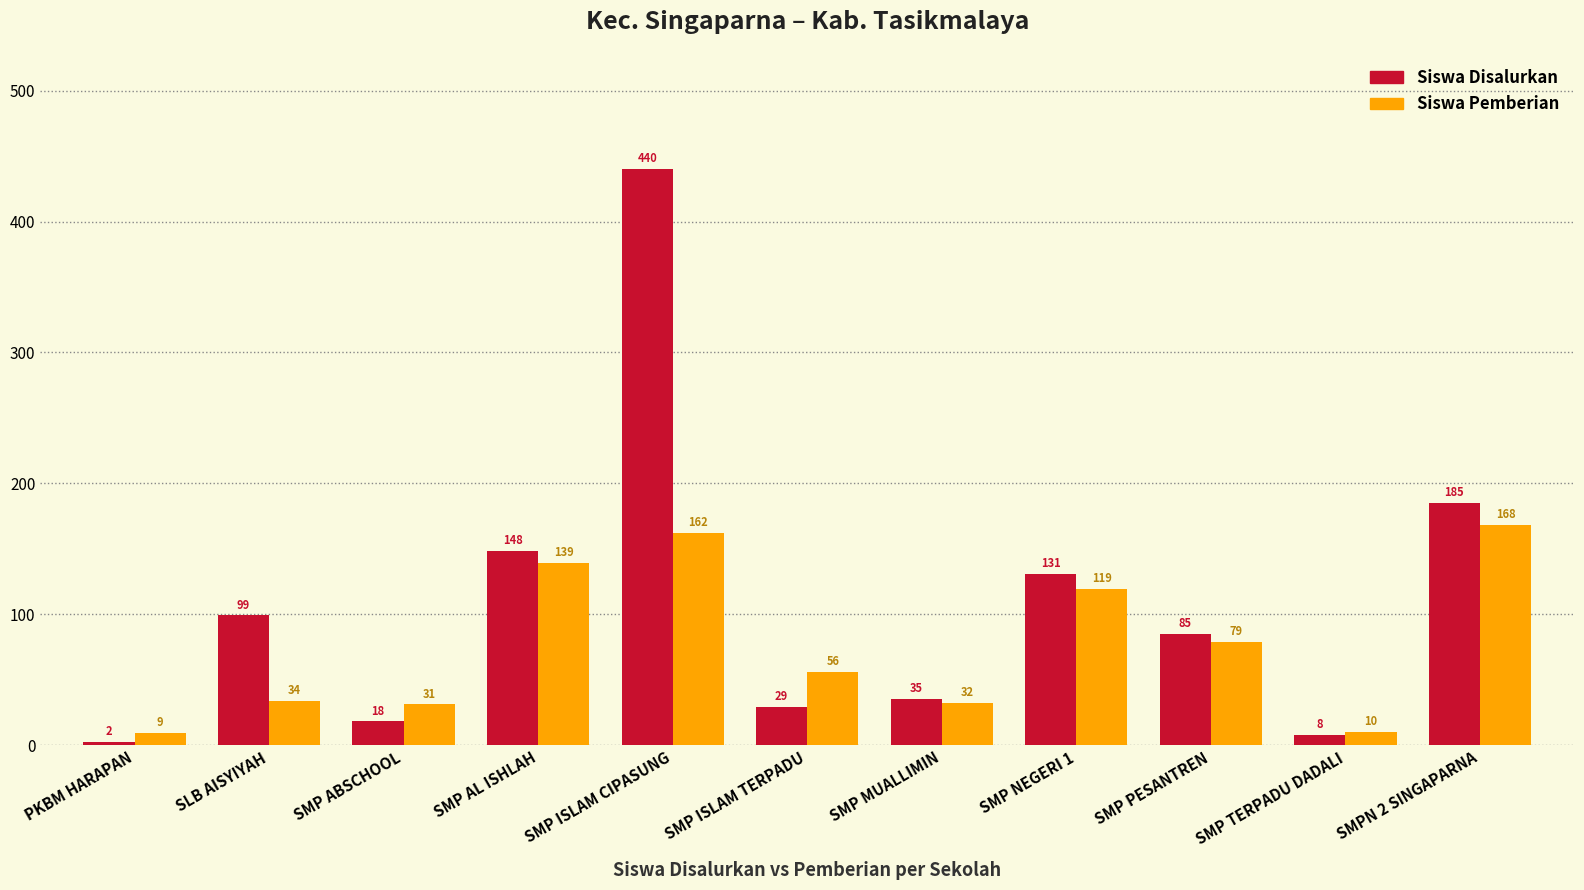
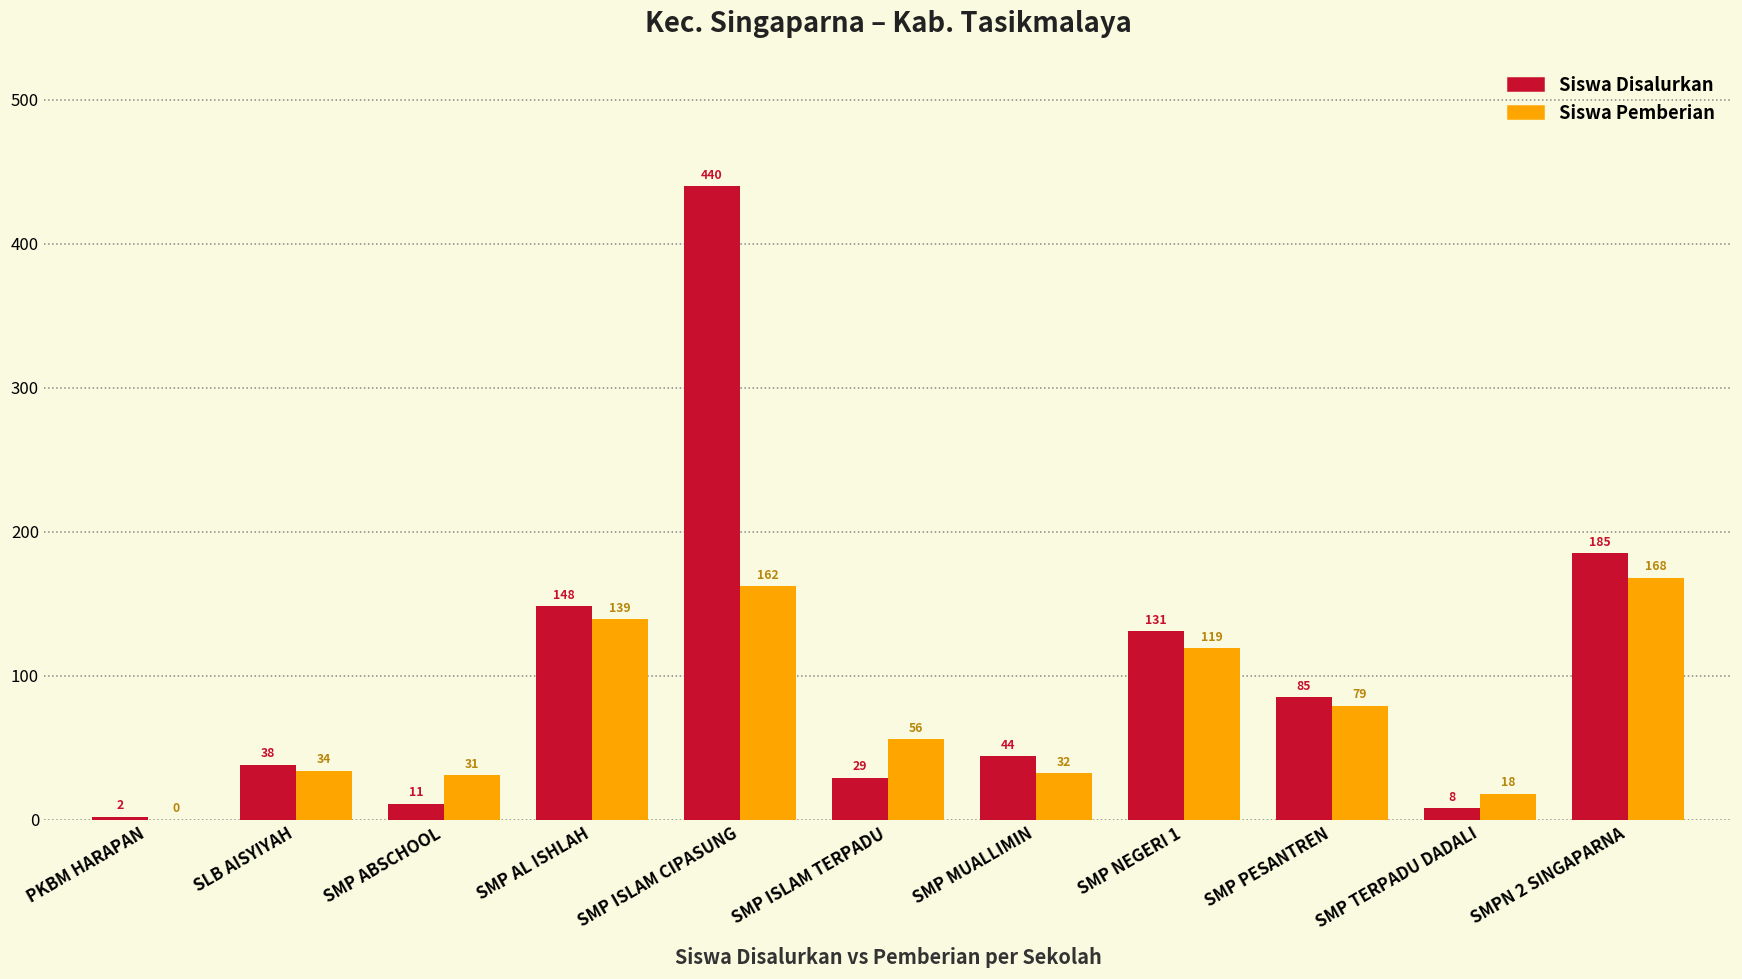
Siswa Pemberian, PKBM HARAPAN: 9 -> 0
Siswa Disalurkan, SLB AISYIYAH: 99 -> 38
Siswa Disalurkan, SMP ABSCHOOL: 18 -> 11
Siswa Disalurkan, SMP MUALLIMIN: 35 -> 44
Siswa Pemberian, SMP TERPADU DADALI: 10 -> 18
